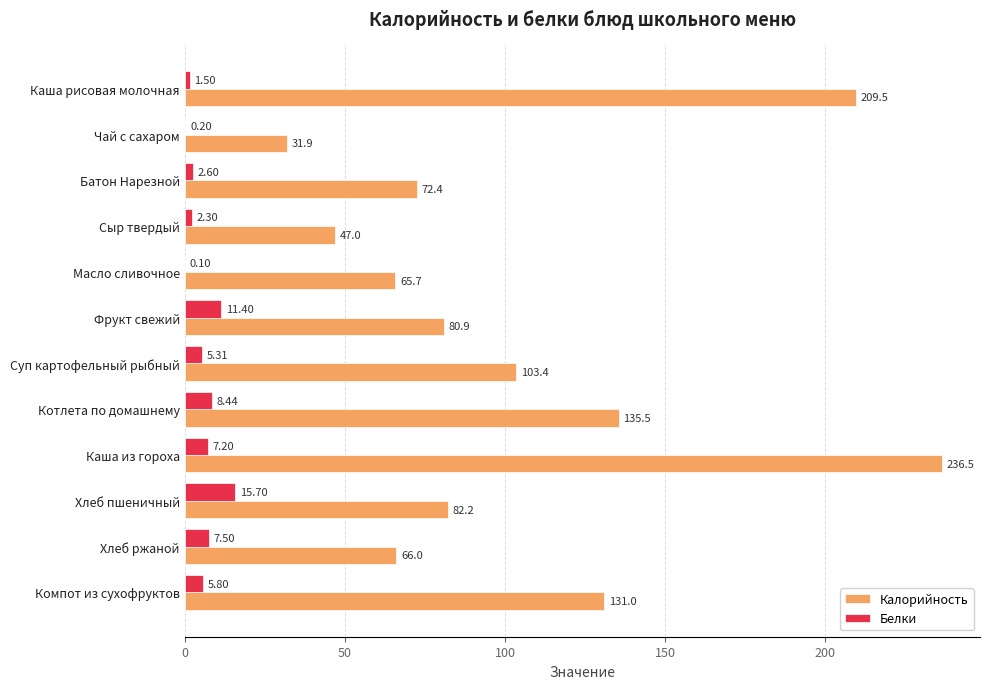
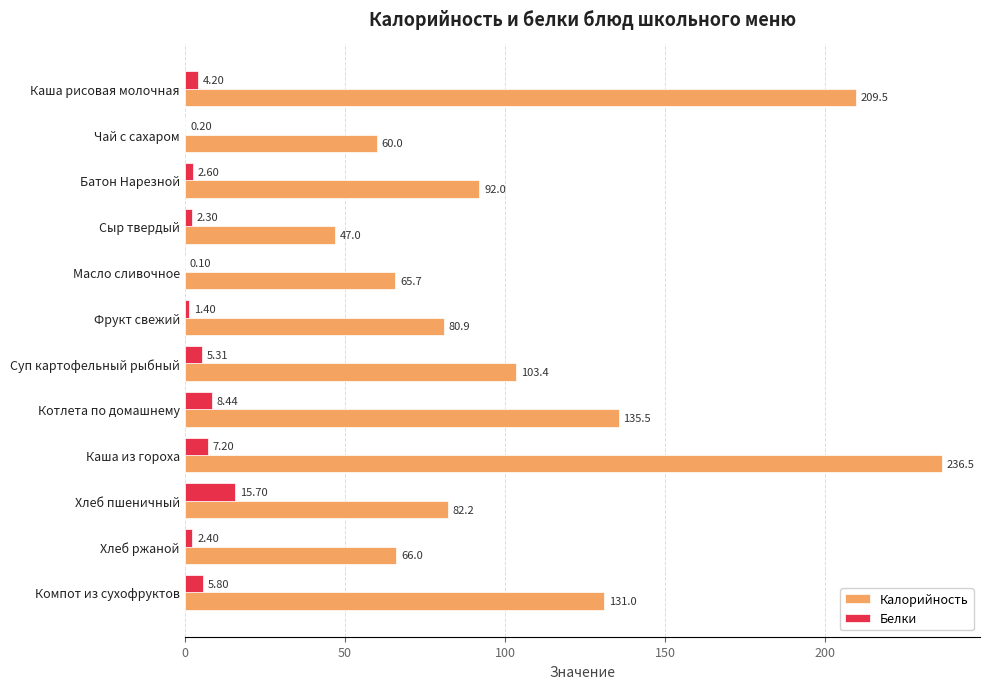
Белки, Каша рисовая молочная: 1.50 -> 4.20
Калорийность, Чай с сахаром: 31.9 -> 60.0
Калорийность, Батон Нарезной: 72.4 -> 92.0
Белки, Фрукт свежий: 11.40 -> 1.40
Белки, Хлеб ржаной: 7.50 -> 2.40
